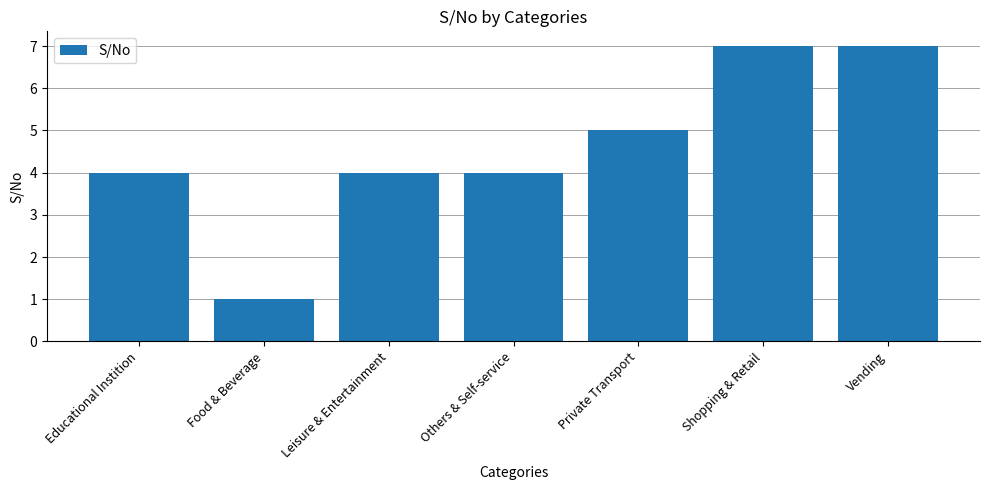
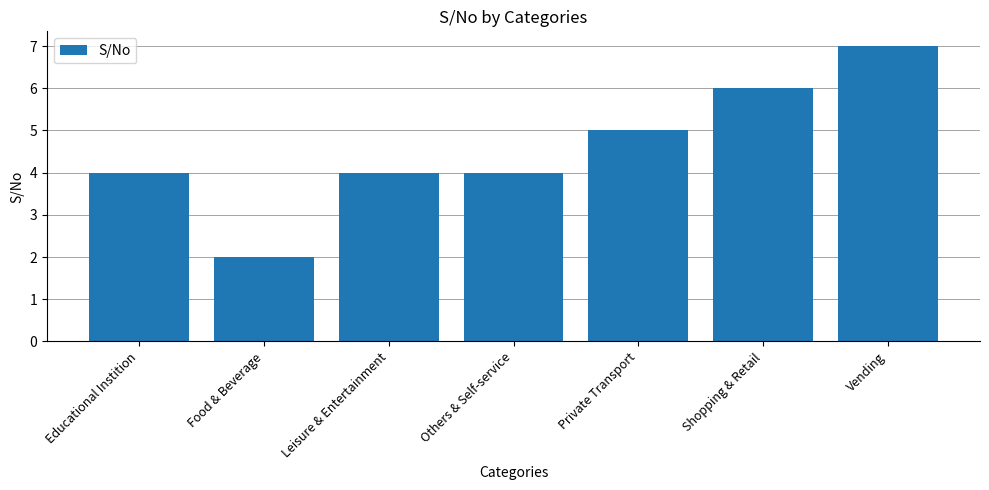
Food & Beverage: 1 -> 2
Shopping & Retail: 7 -> 6
